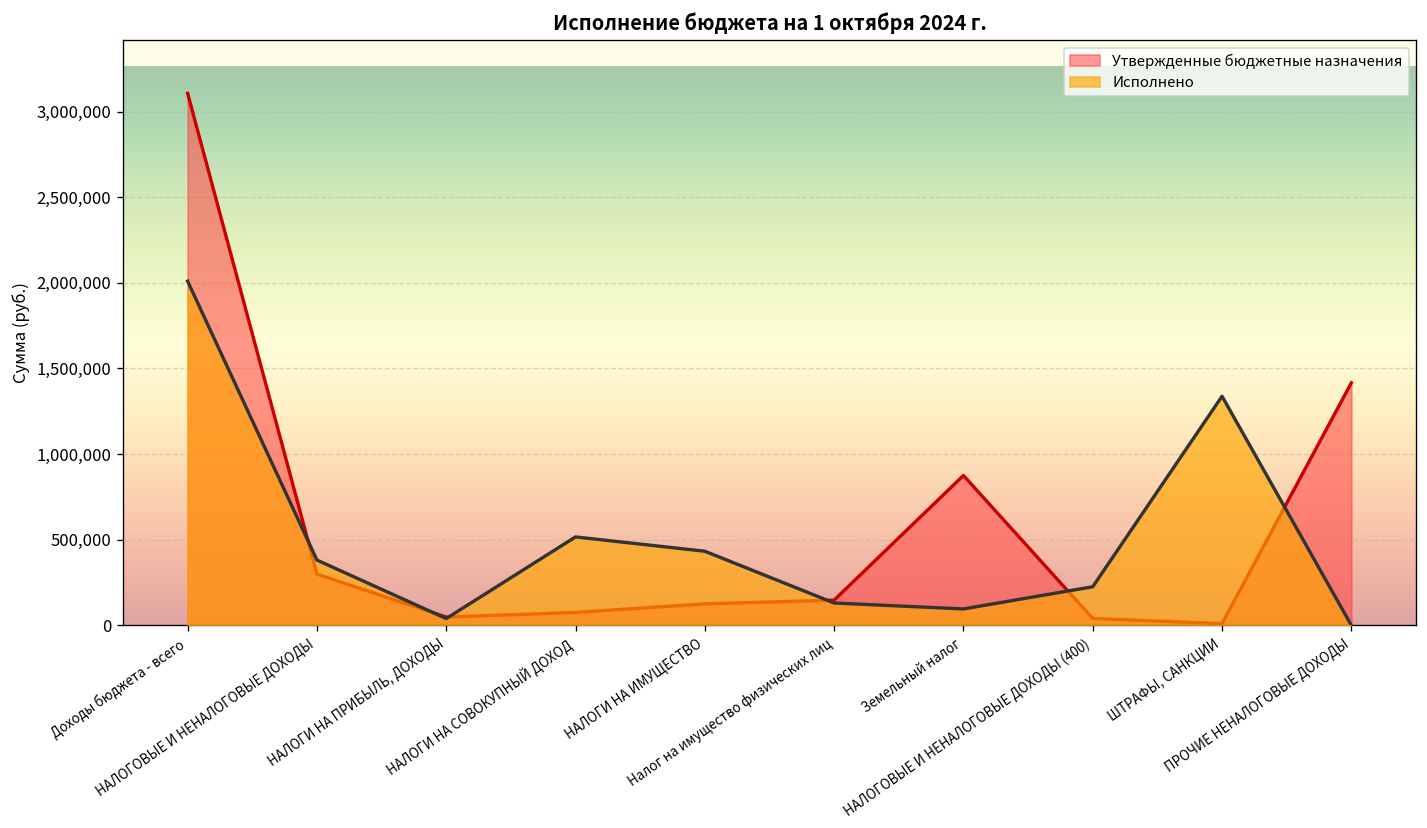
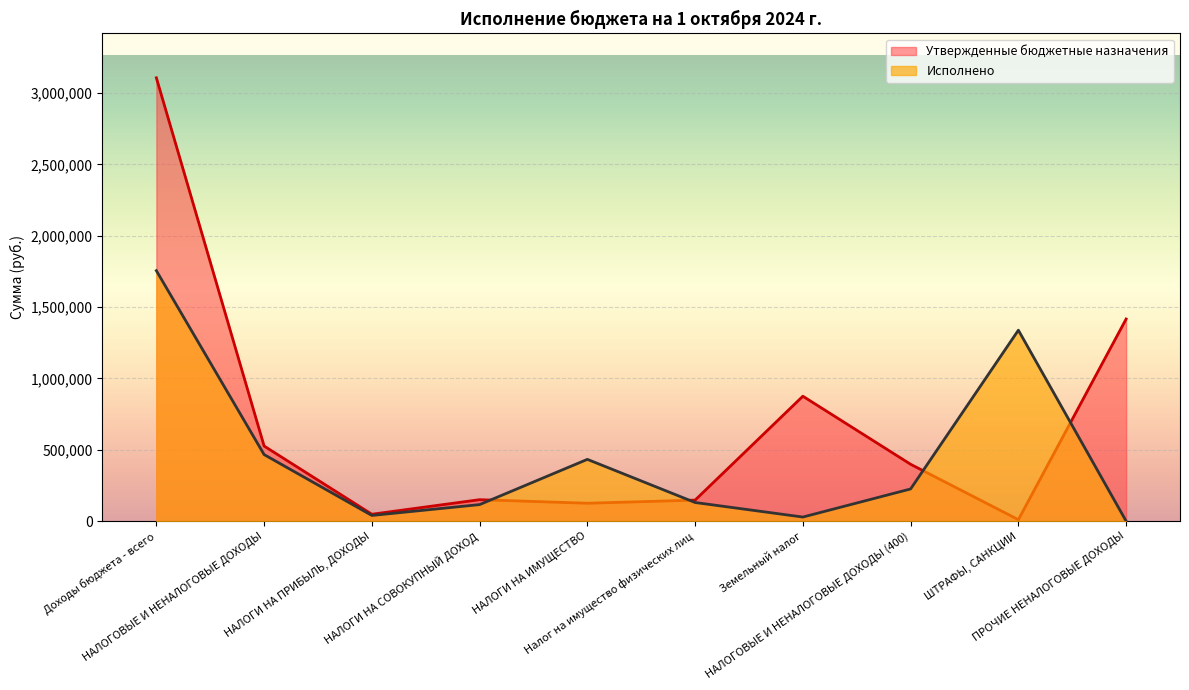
Исполнено, Доходы бюджета - всего: 2,010,000 -> 1,750,000
Утвержденные бюджетные назначения, НАЛОГОВЫЕ И НЕНАЛОГОВЫЕ ДОХОДЫ: 300,000 -> 530,000
Исполнено, НАЛОГОВЫЕ И НЕНАЛОГОВЫЕ ДОХОДЫ: 380,000 -> 470,000
Утвержденные бюджетные назначения, НАЛОГИ НА СОВОКУПНЫЙ ДОХОД: 80,000 -> 150,000
Исполнено, НАЛОГИ НА СОВОКУПНЫЙ ДОХОД: 520,000 -> 120,000
Исполнено, Земельный налог: 100,000 -> 30,000
Утвержденные бюджетные назначения, НАЛОГОВЫЕ И НЕНАЛОГОВЫЕ ДОХОДЫ (400): 40,000 -> 400,000
